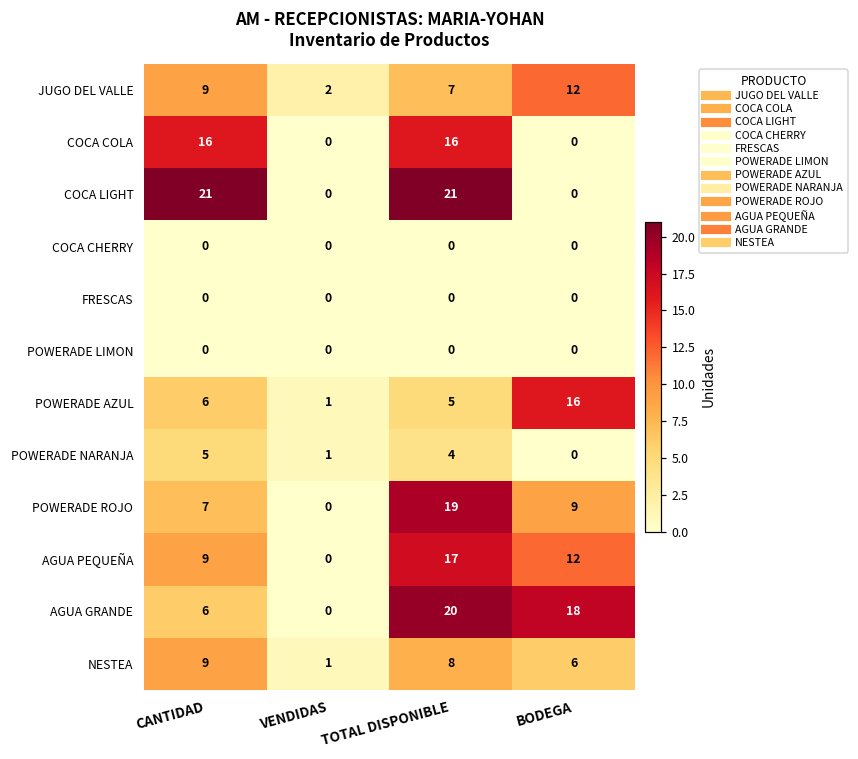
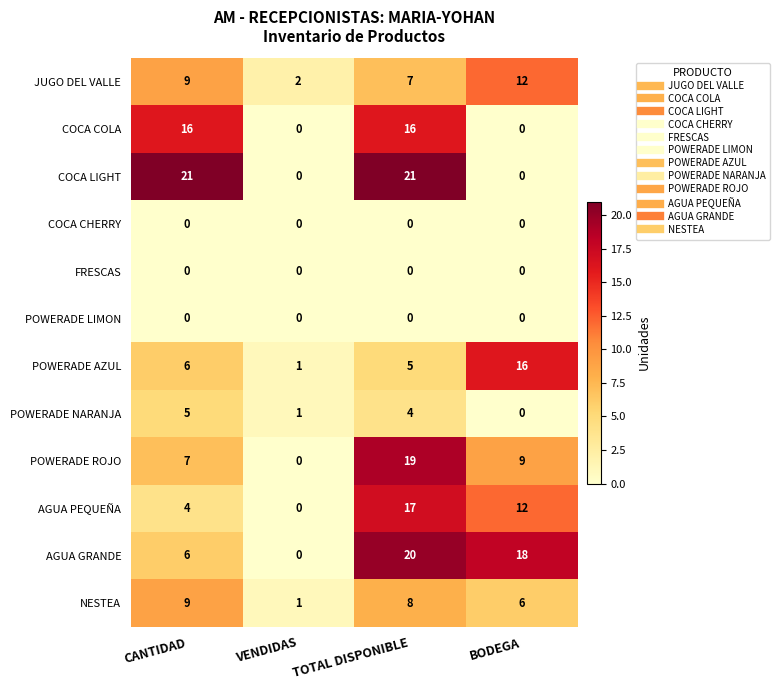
AGUA PEQUEÑA, CANTIDAD: 9 -> 4
